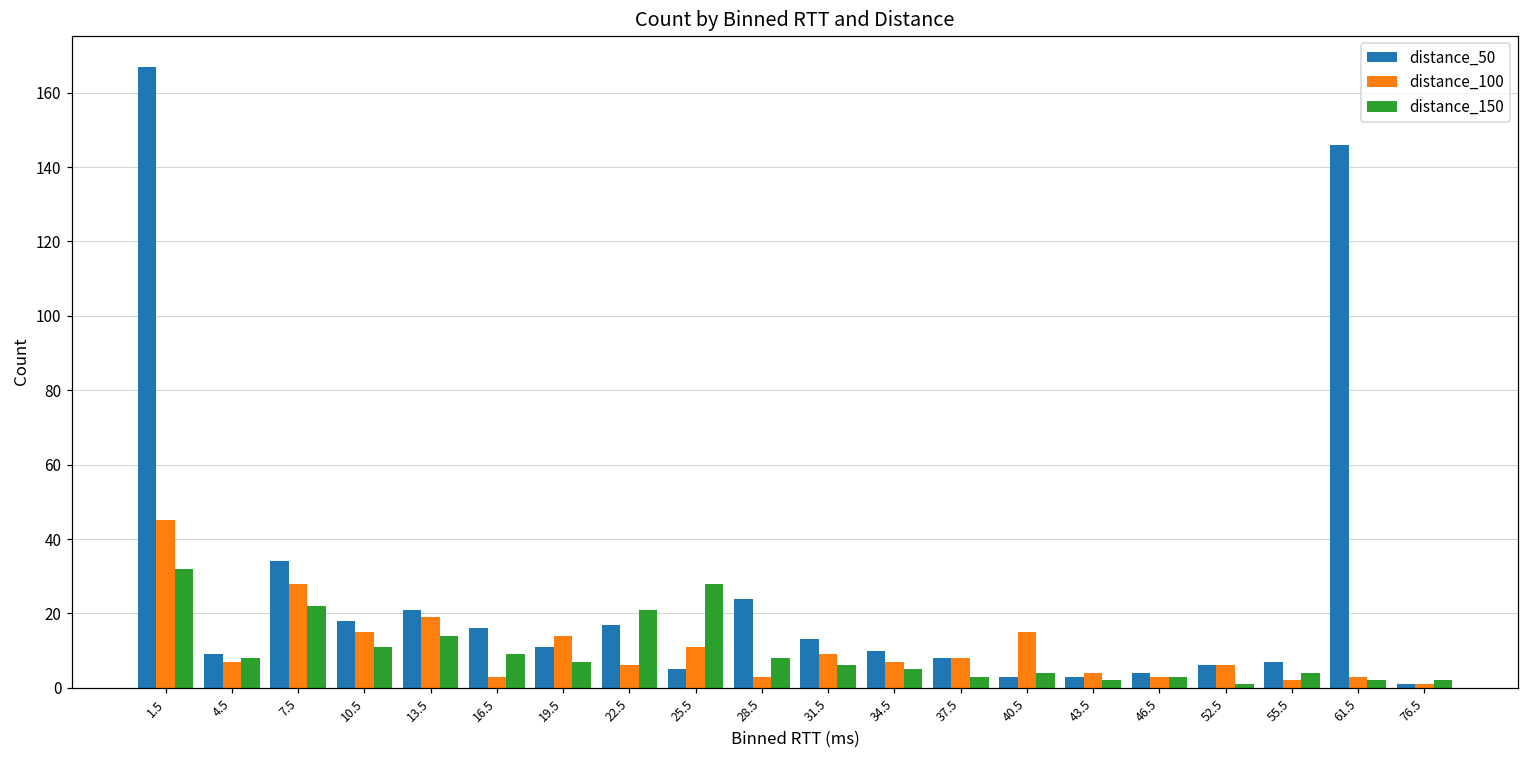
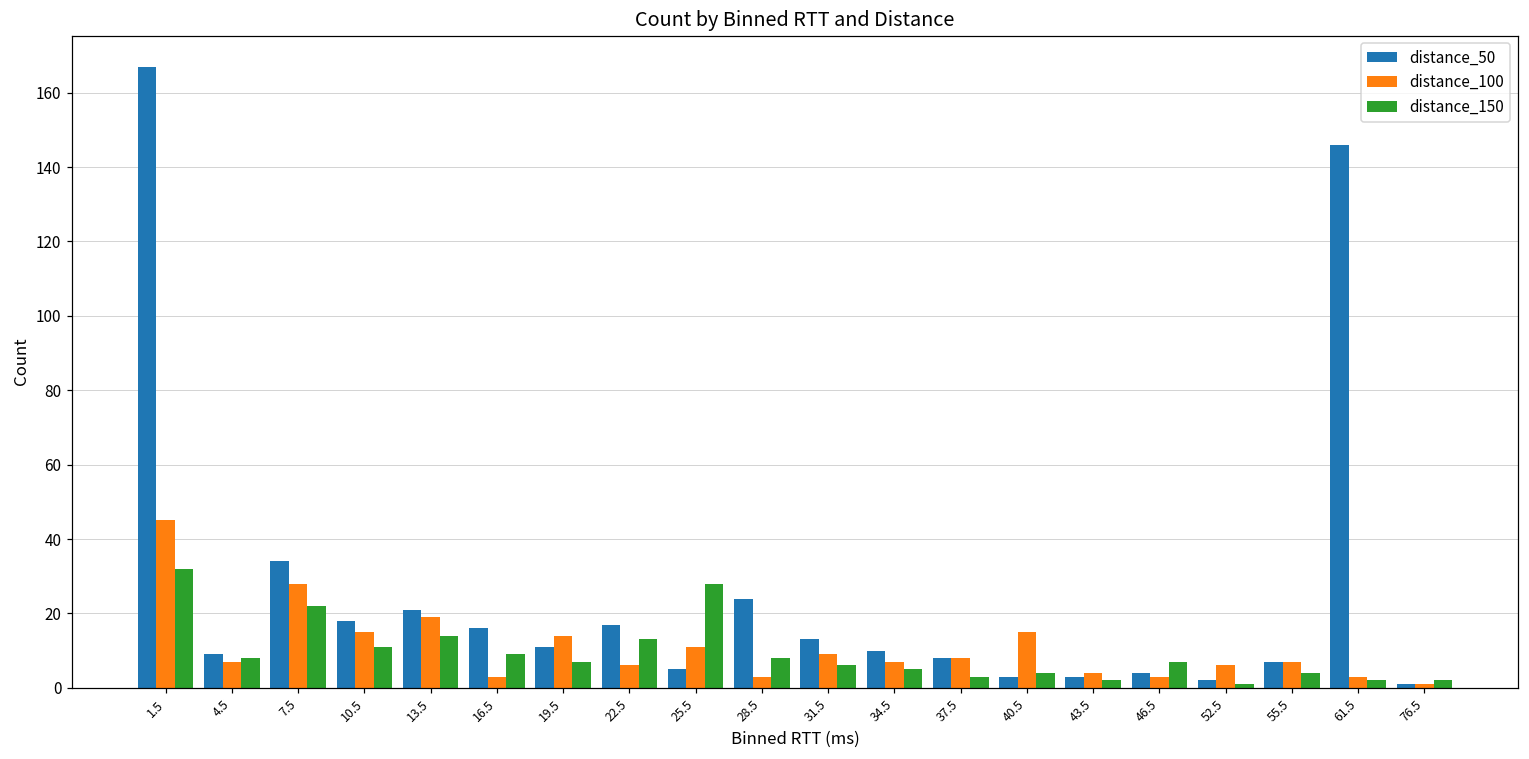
distance_150, 22.5: 21 -> 13
distance_150, 46.5: 3 -> 7
distance_50, 52.5: 6 -> 2
distance_100, 55.5: 2 -> 7
